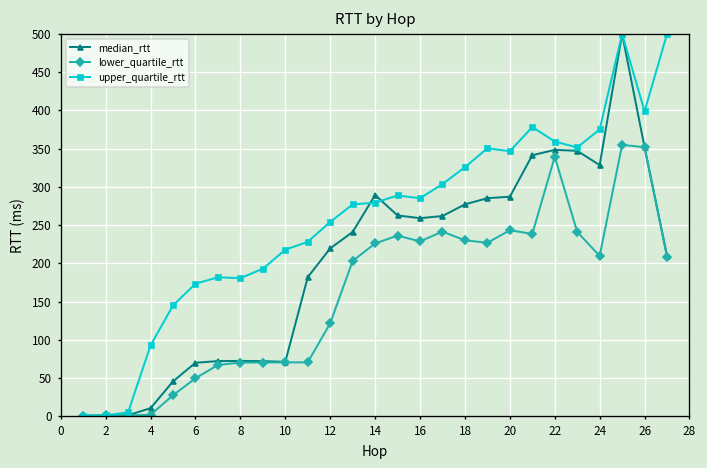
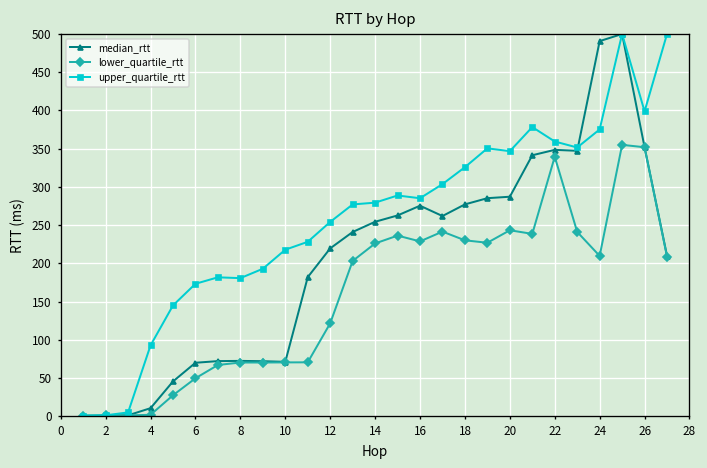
median_rtt, 14: 290 -> 250
median_rtt, 16: 260 -> 280
median_rtt, 24: 330 -> 490
